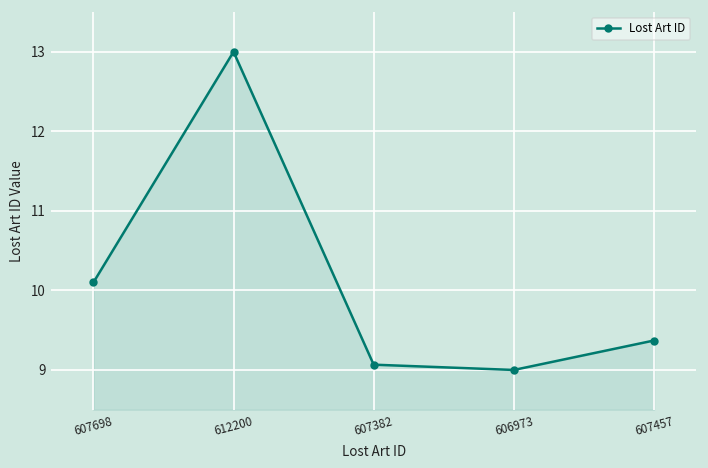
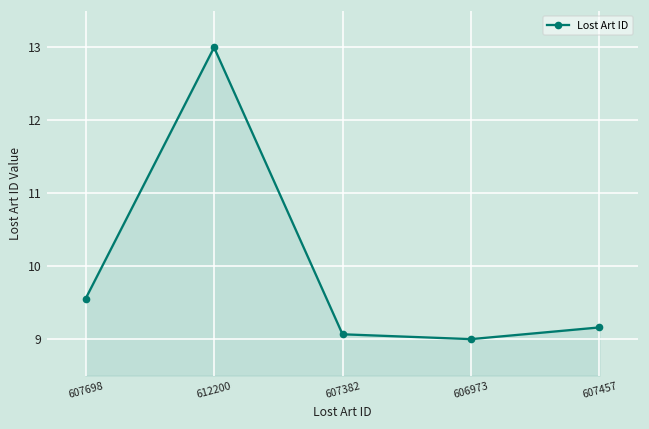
607698: 10.1 -> 9.6
607457: 9.4 -> 9.2
